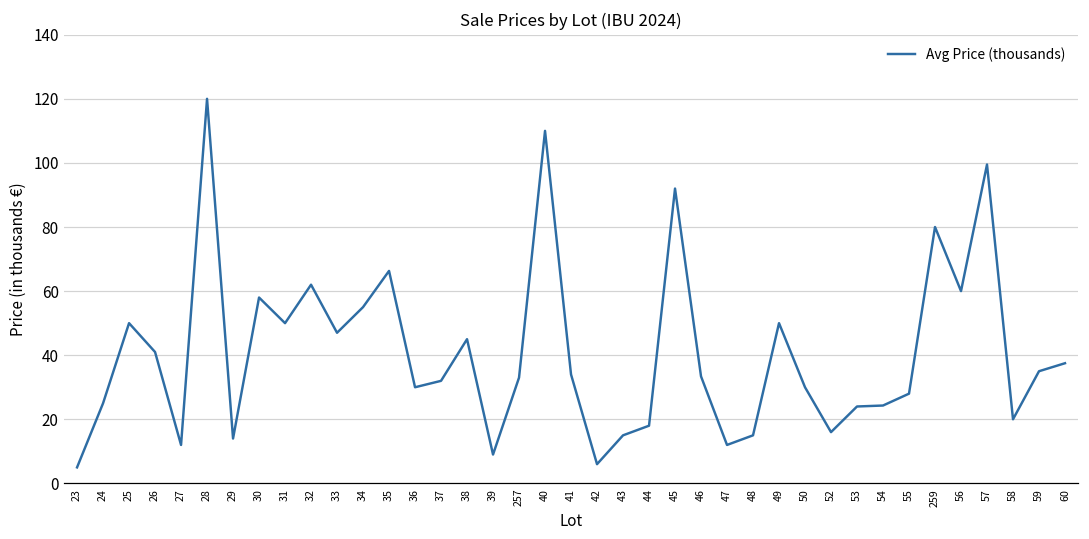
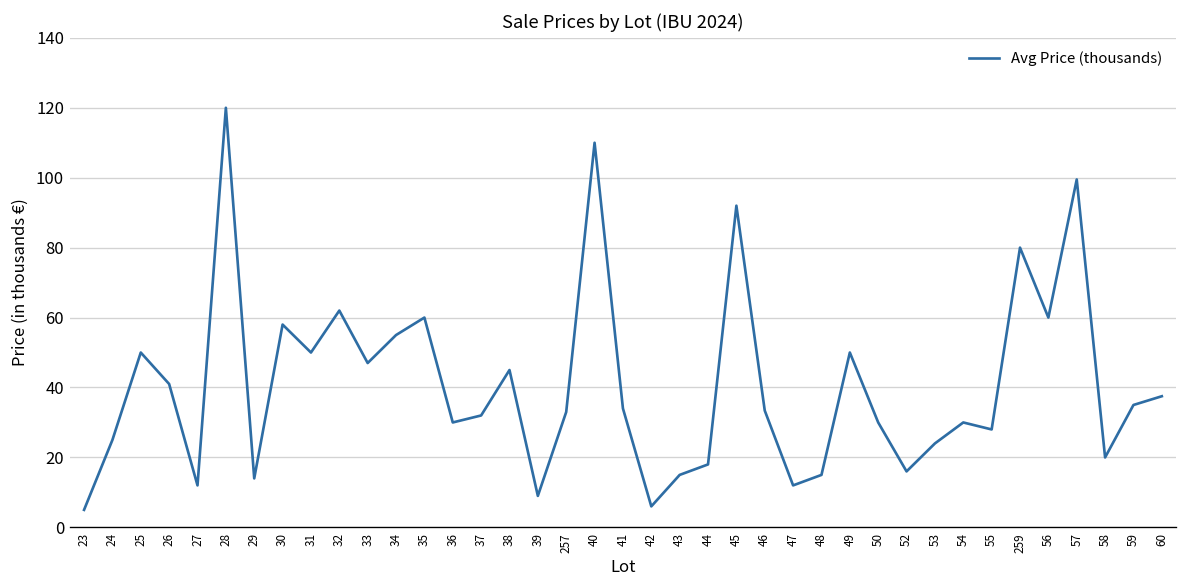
35: 66 -> 60
54: 24 -> 30
